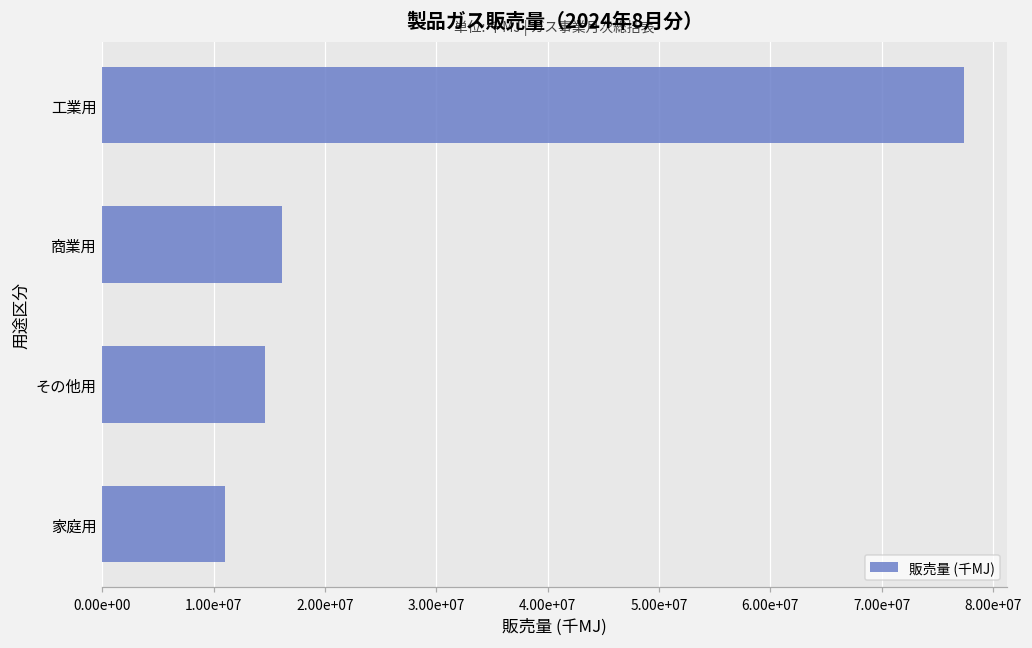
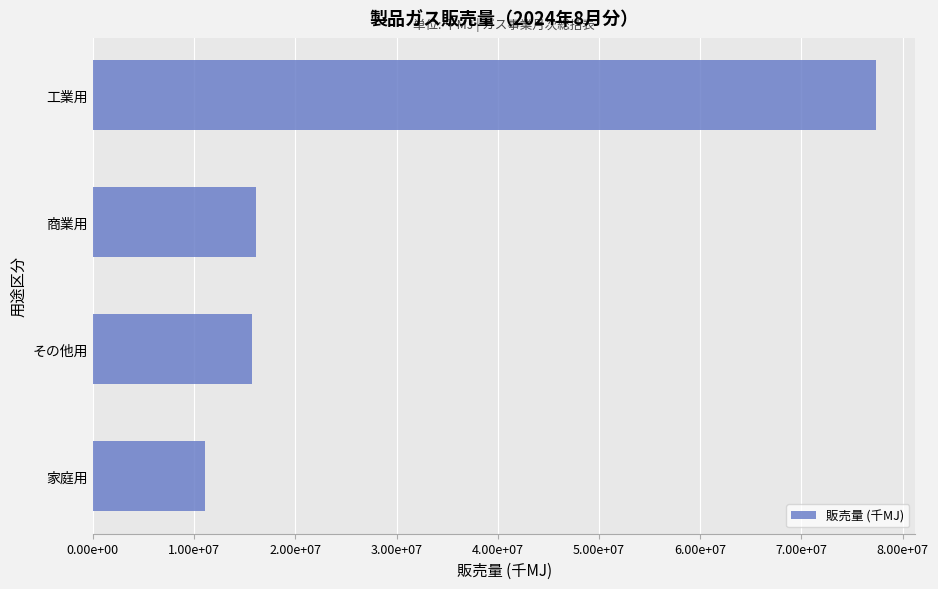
その他用: 14600000 -> 15800000
